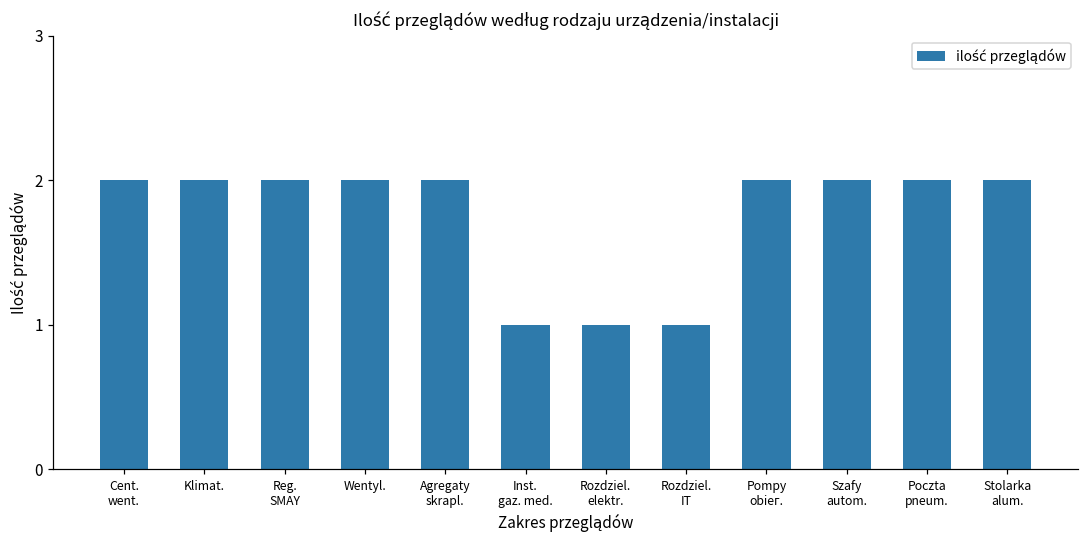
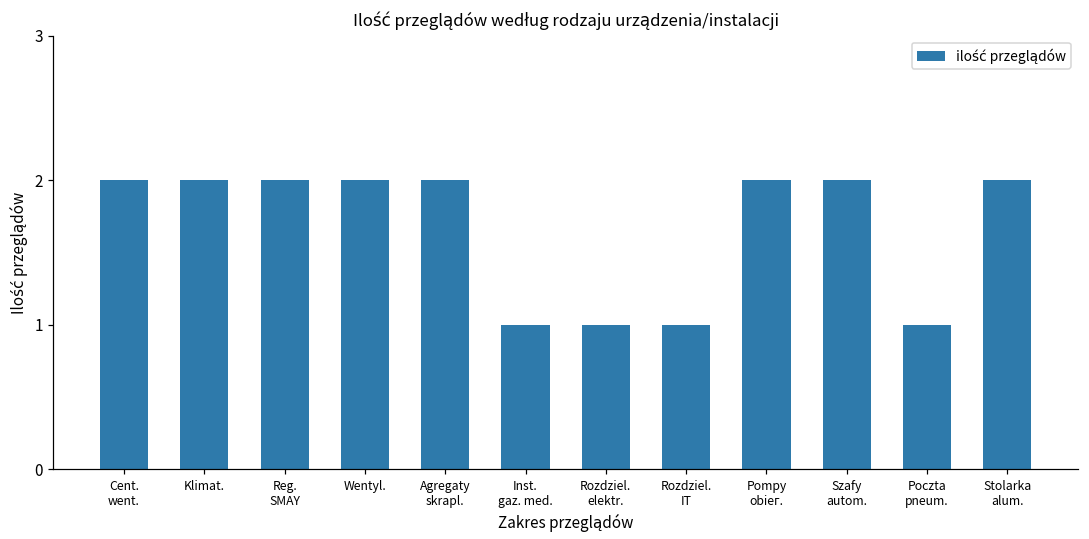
Poczta pneum.: 2 -> 1
